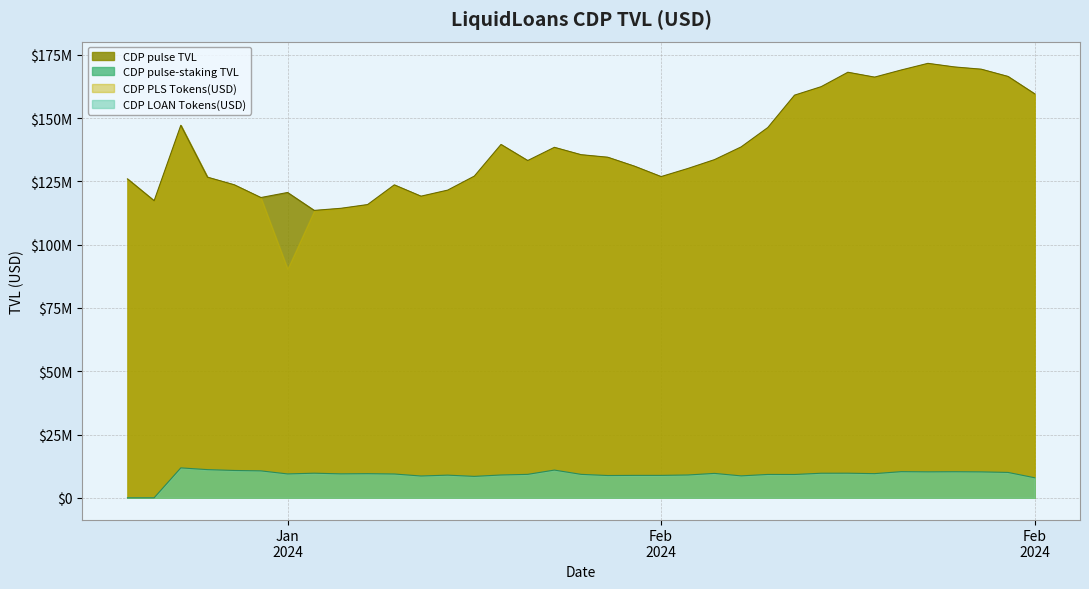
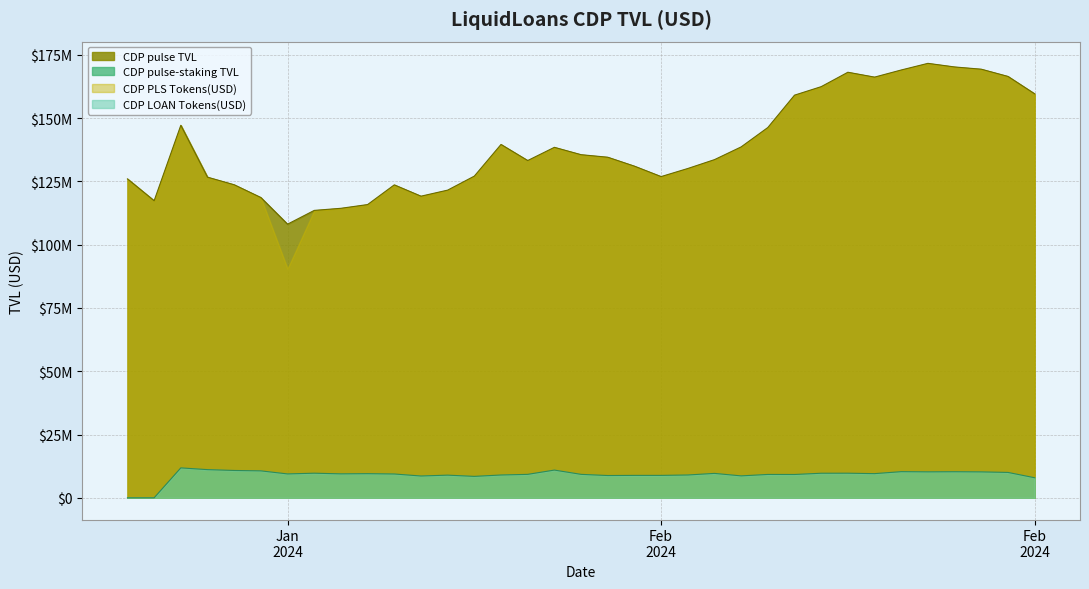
CDP pulse TVL, Jan 2024: $121000000 -> $108000000
